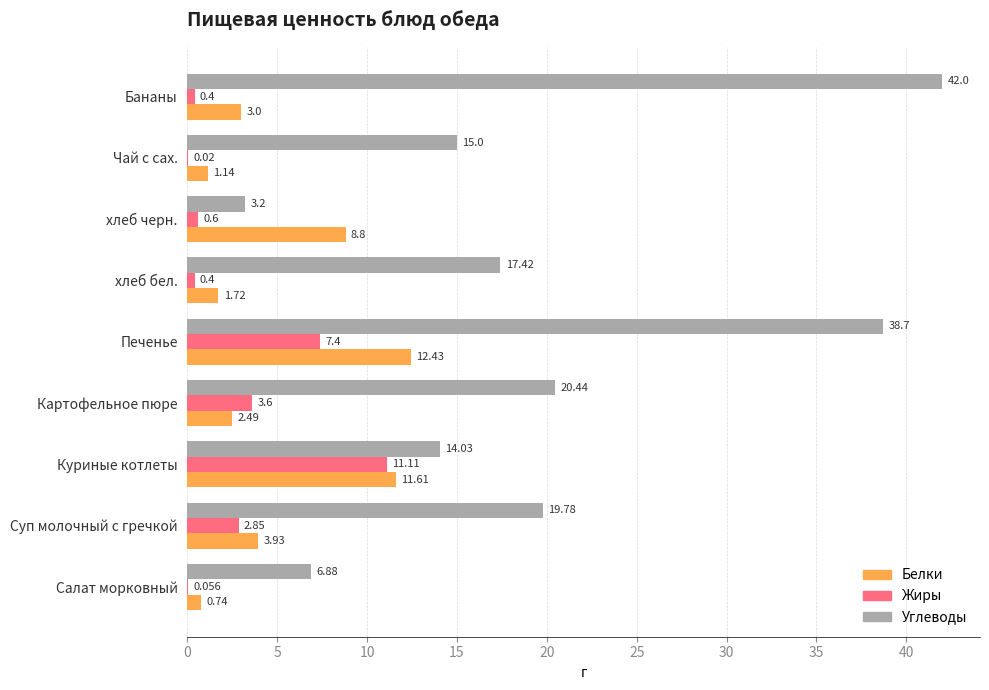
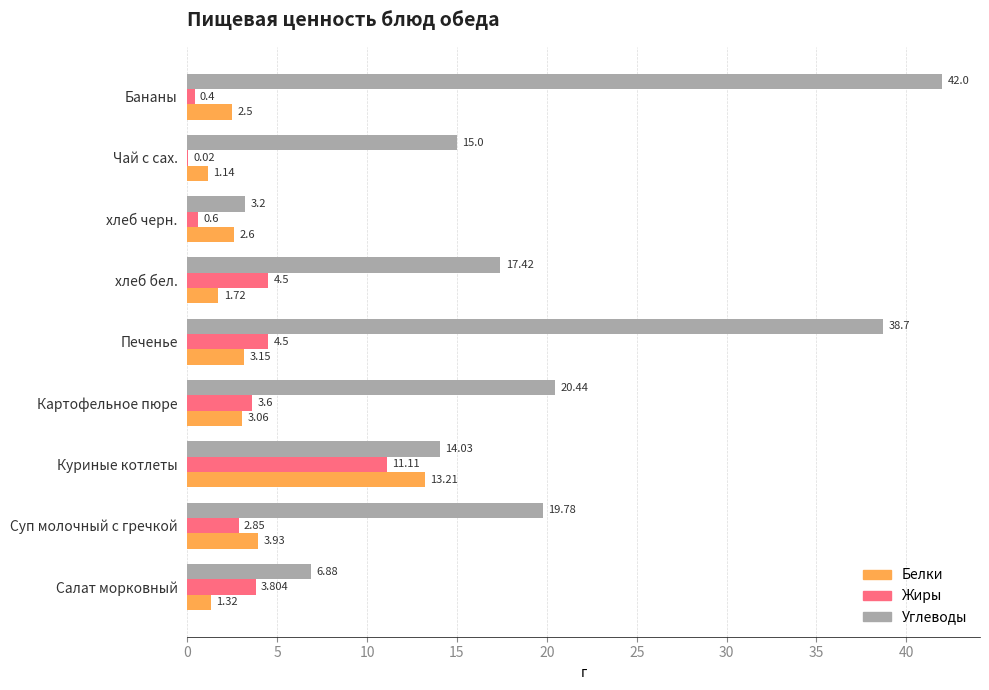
Белки, Бананы: 3.0 -> 2.5
Белки, хлеб черн.: 8.8 -> 2.6
Жиры, хлеб бел.: 0.4 -> 4.5
Жиры, Печенье: 7.4 -> 4.5
Белки, Печенье: 12.43 -> 3.15
Белки, Картофельное пюре: 2.49 -> 3.06
Белки, Куриные котлеты: 11.61 -> 13.21
Жиры, Салат морковный: 0.056 -> 3.804
Белки, Салат морковный: 0.74 -> 1.32
